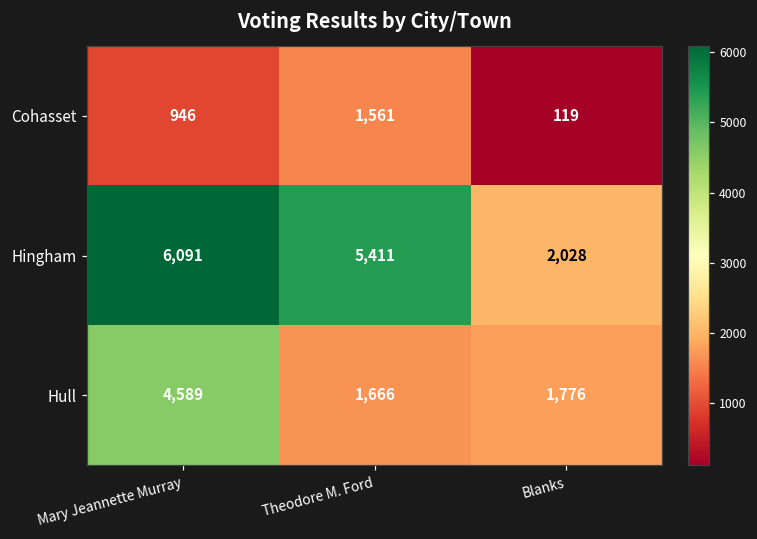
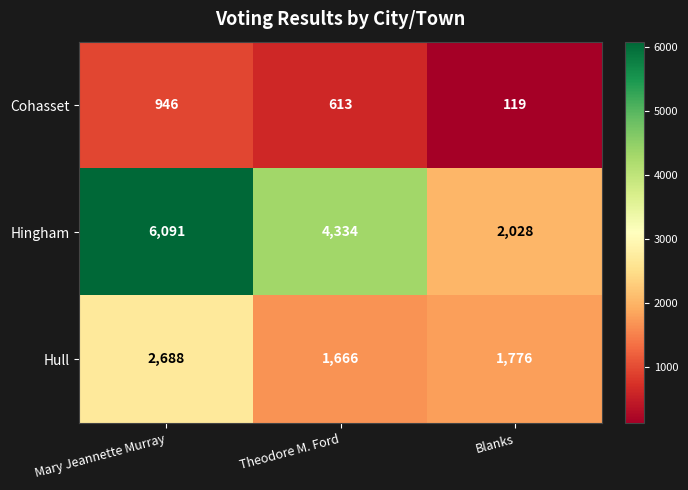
Cohasset, Theodore M. Ford: 1,561 -> 613
Hingham, Theodore M. Ford: 5,411 -> 4,334
Hull, Mary Jeannette Murray: 4,589 -> 2,688
